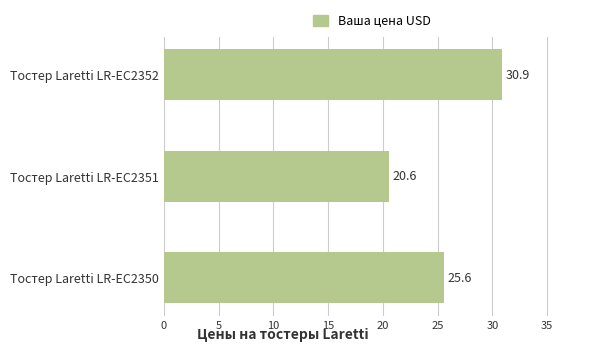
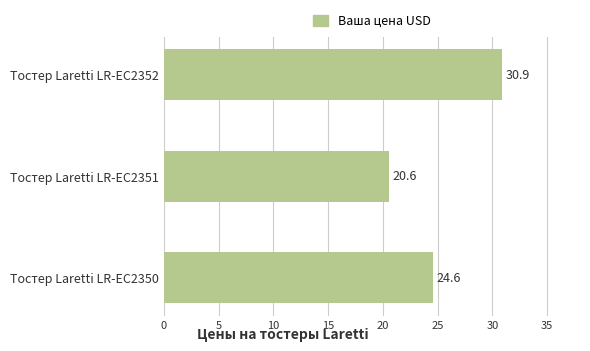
Тостер Laretti LR-EC2350: 25.6 -> 24.6
